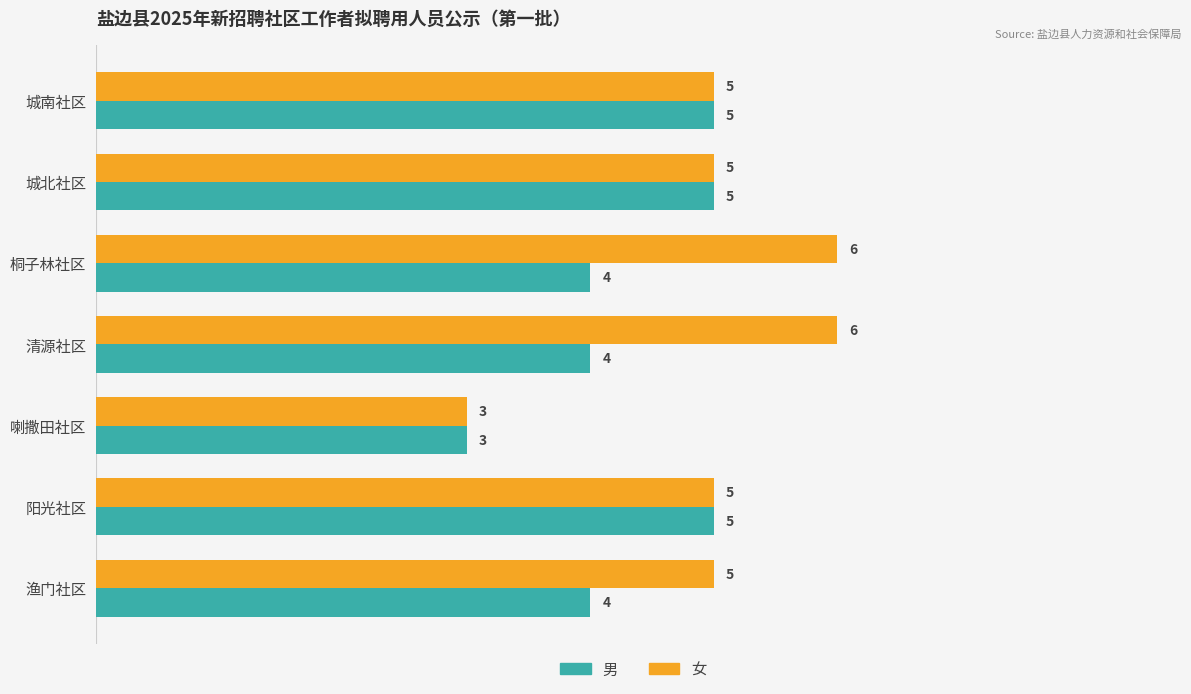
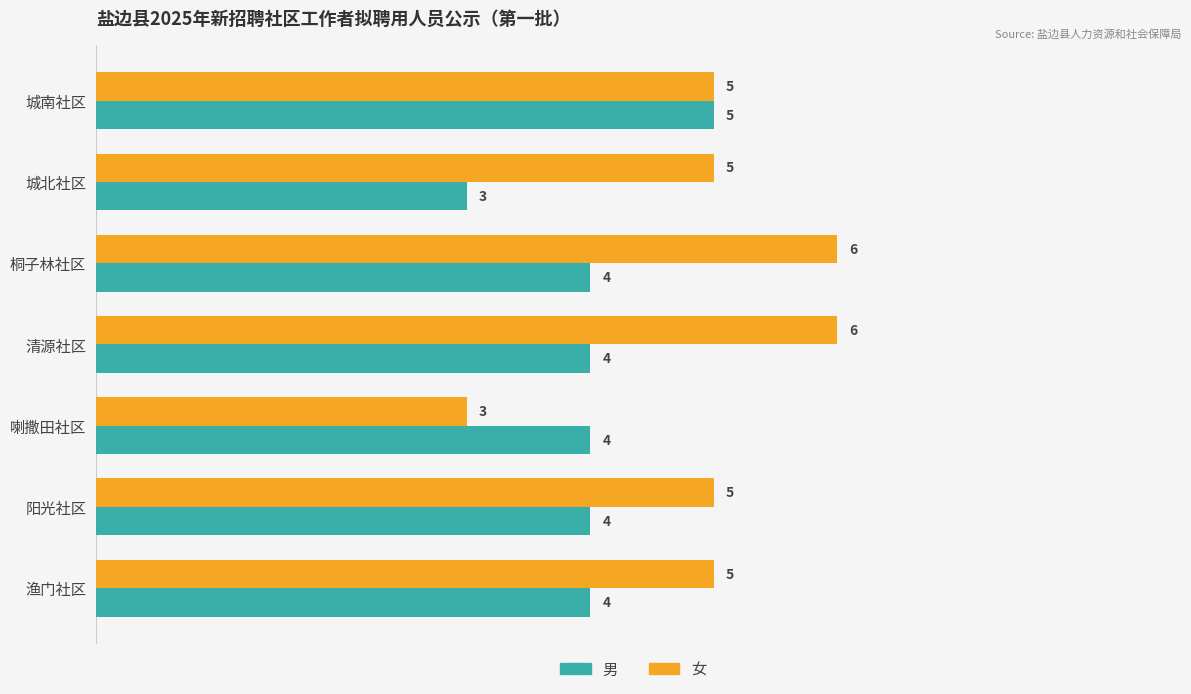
男, 城北社区: 5 -> 3
男, 喇撒田社区: 3 -> 4
男, 阳光社区: 5 -> 4
